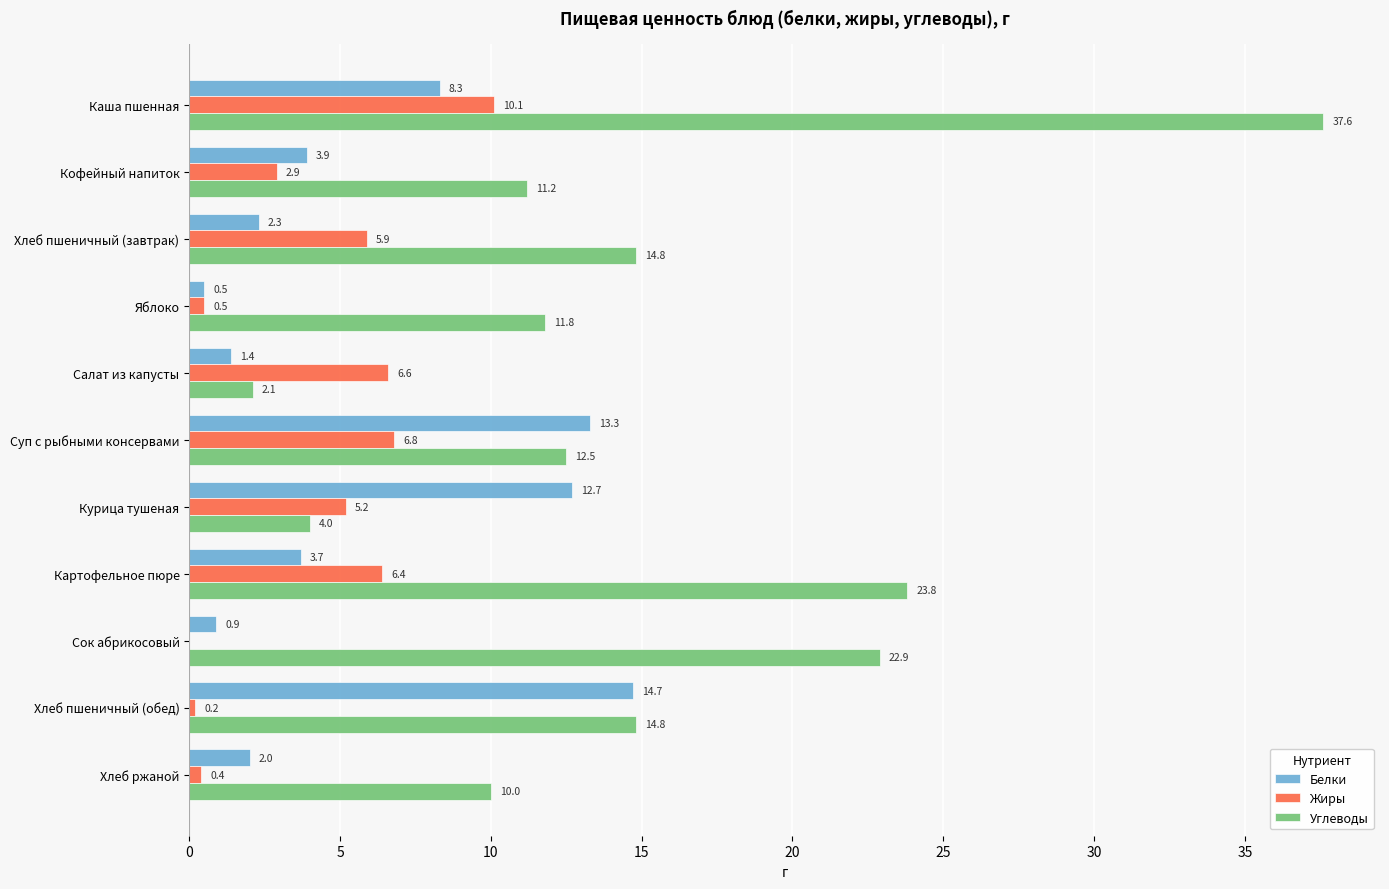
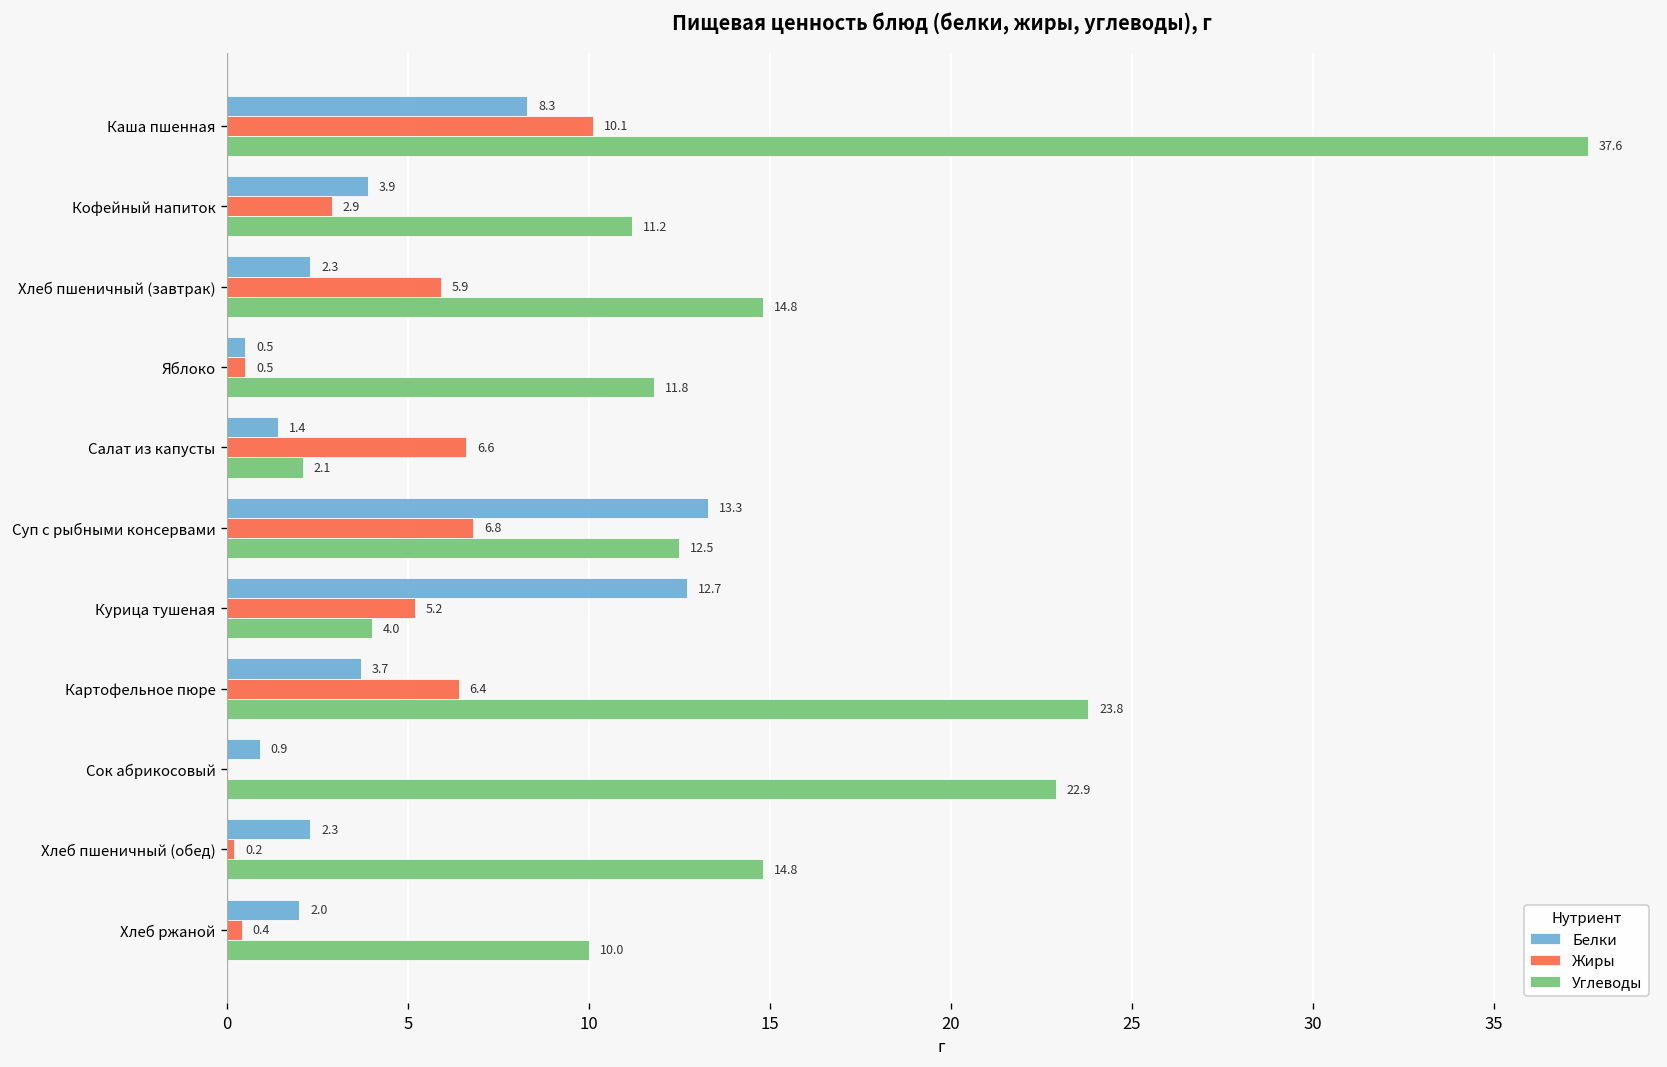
Белки, Хлеб пшеничный (обед): 14.7 -> 2.3
